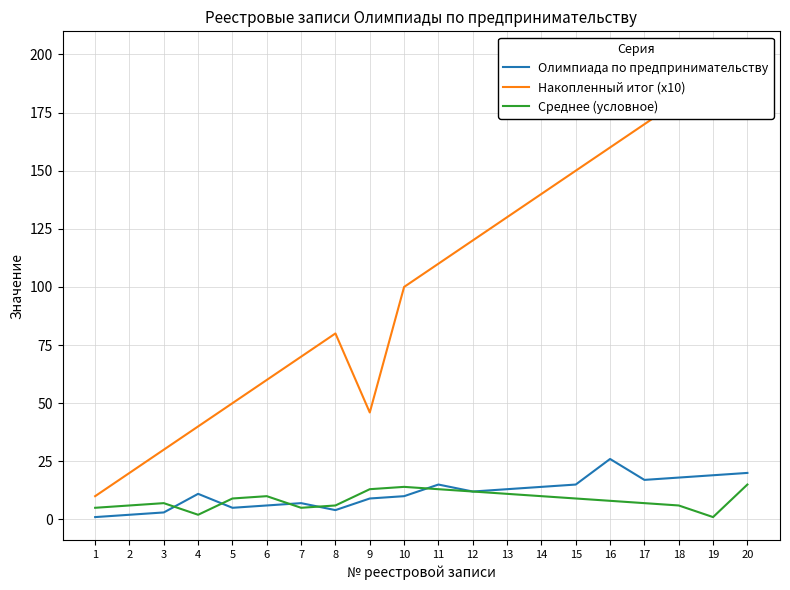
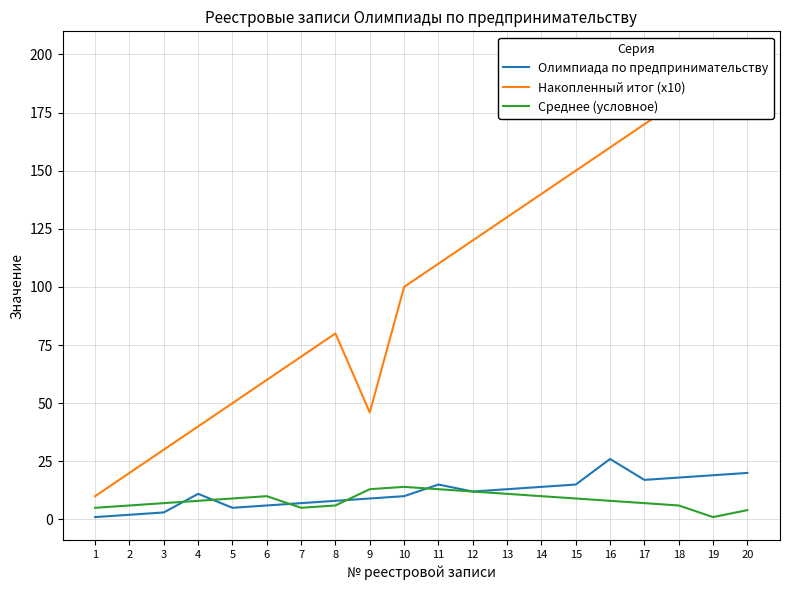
Среднее (условное), 4: 2 -> 8
Олимпиада по предпринимательству, 8: 4 -> 8
Среднее (условное), 20: 15 -> 4
